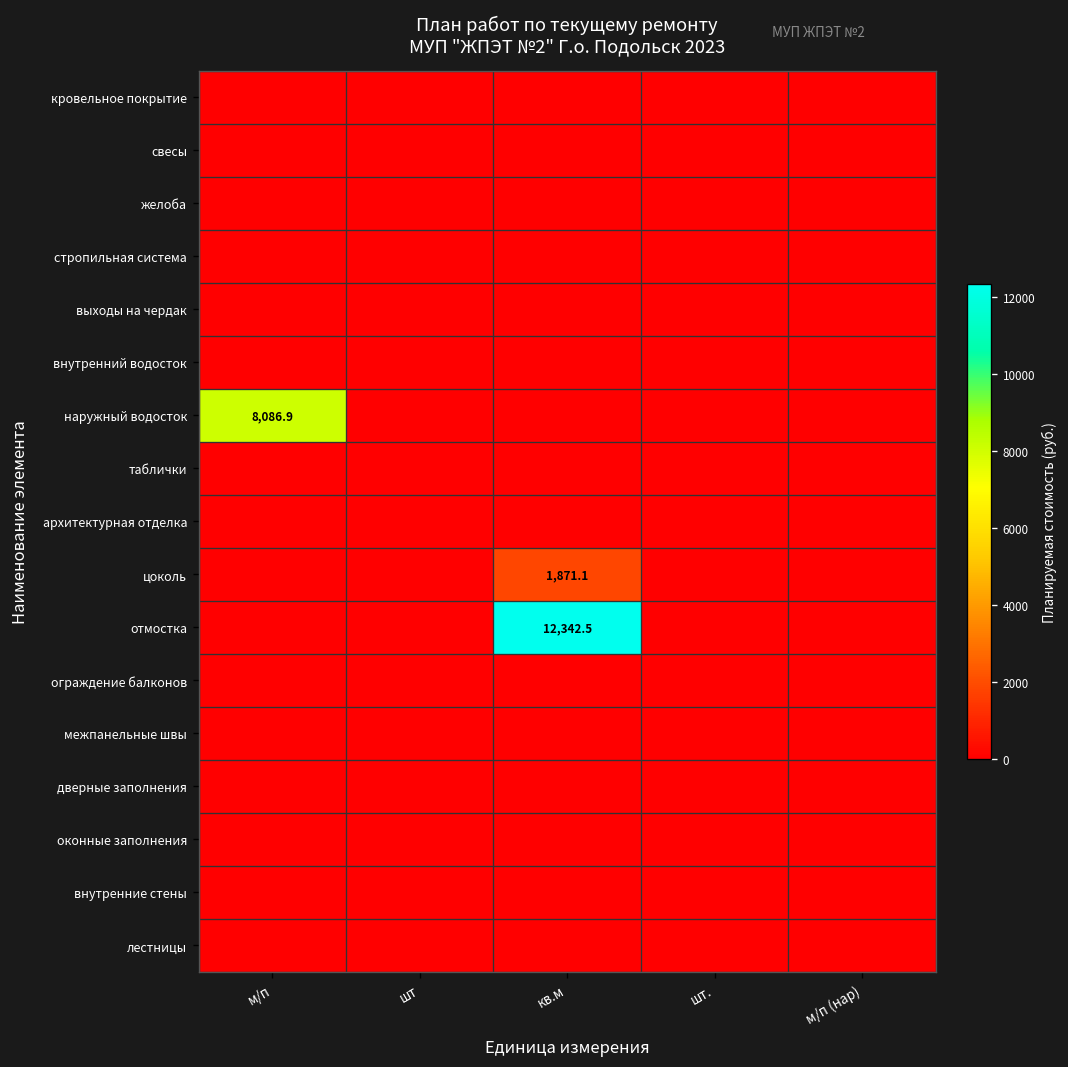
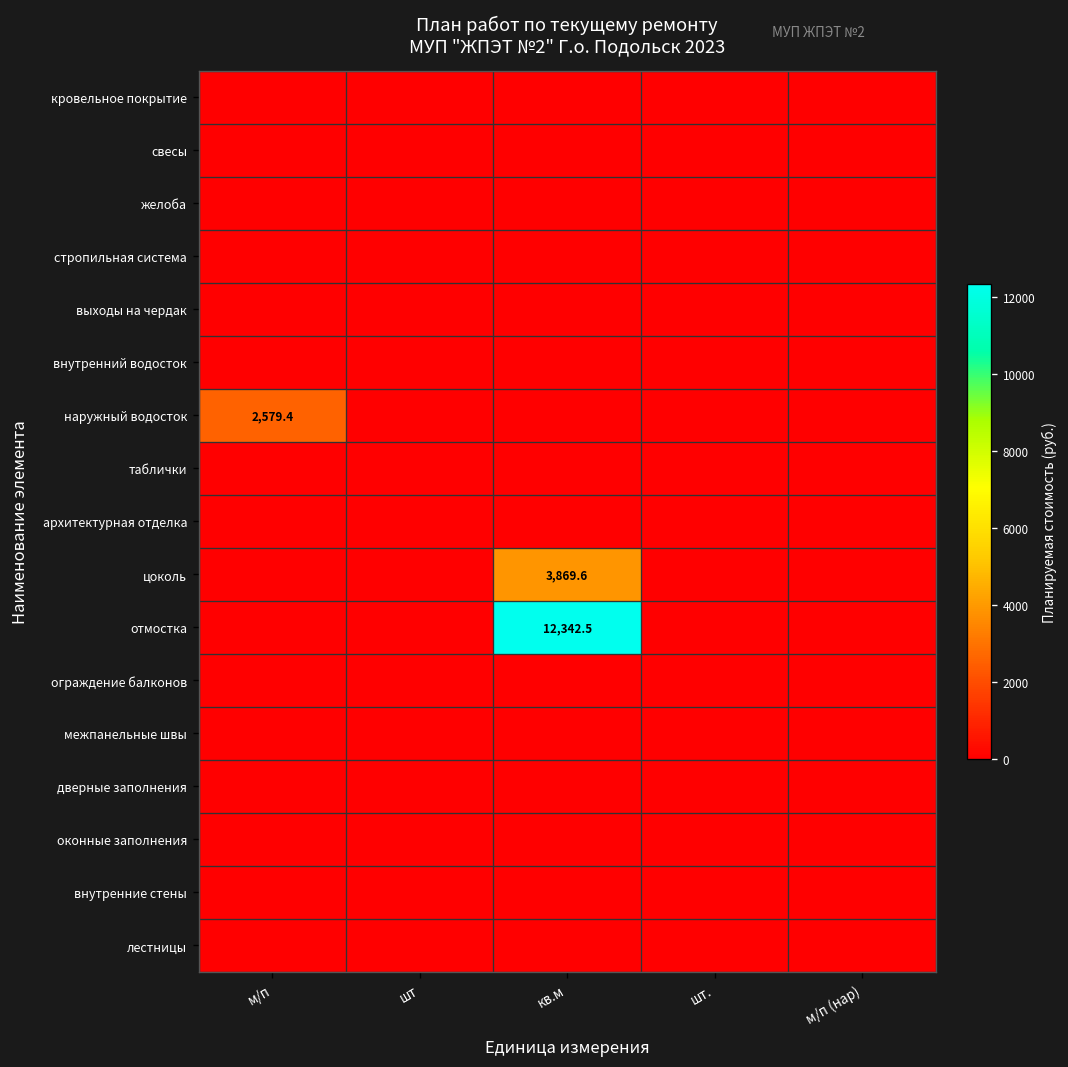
наружный водосток, м/п: 8,086.9 -> 2,579.4
цоколь, кв.м: 1,871.1 -> 3,869.6
